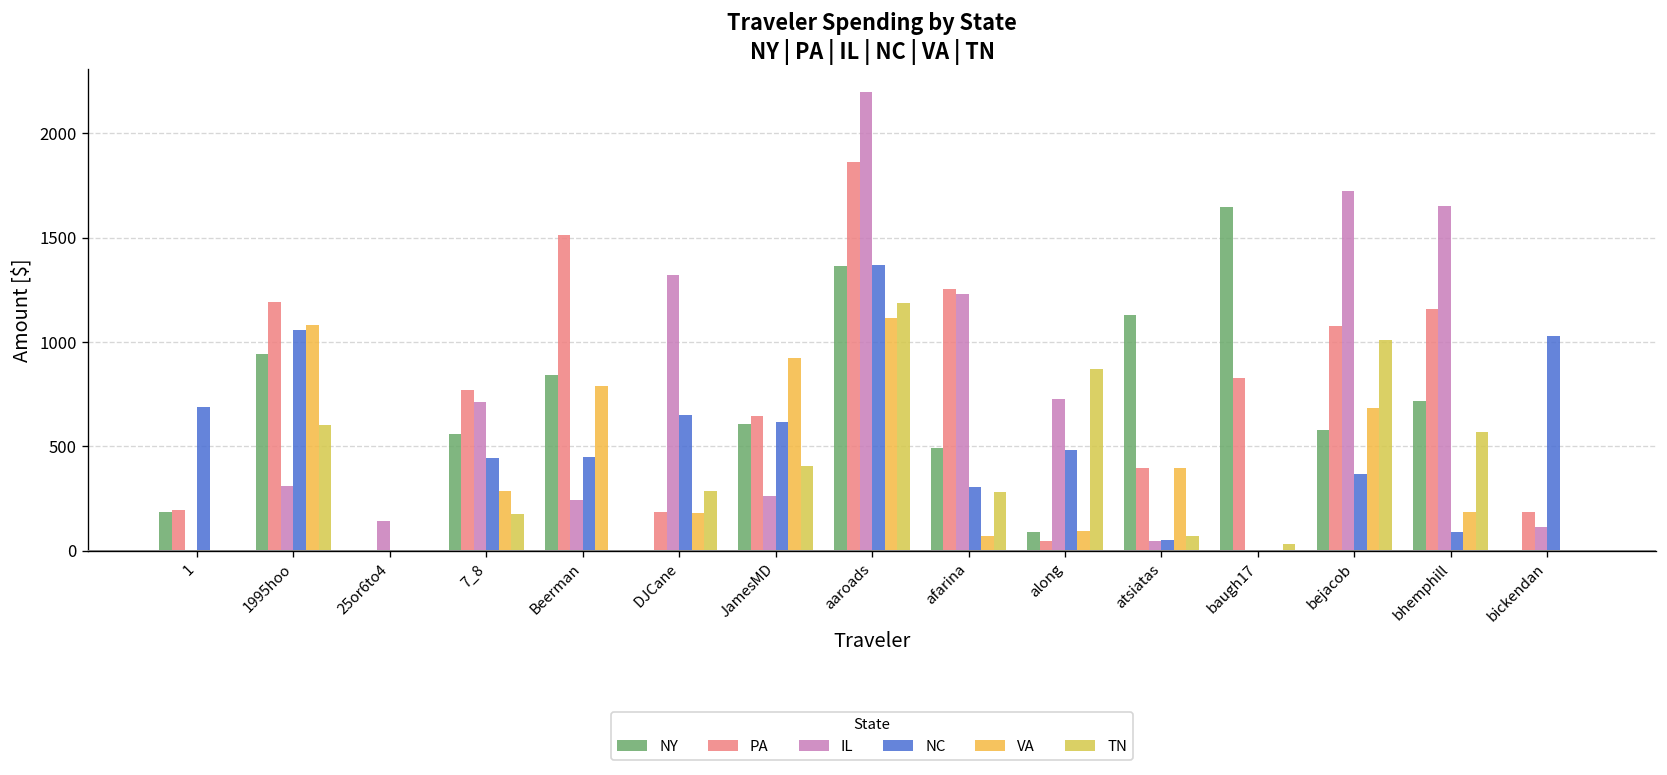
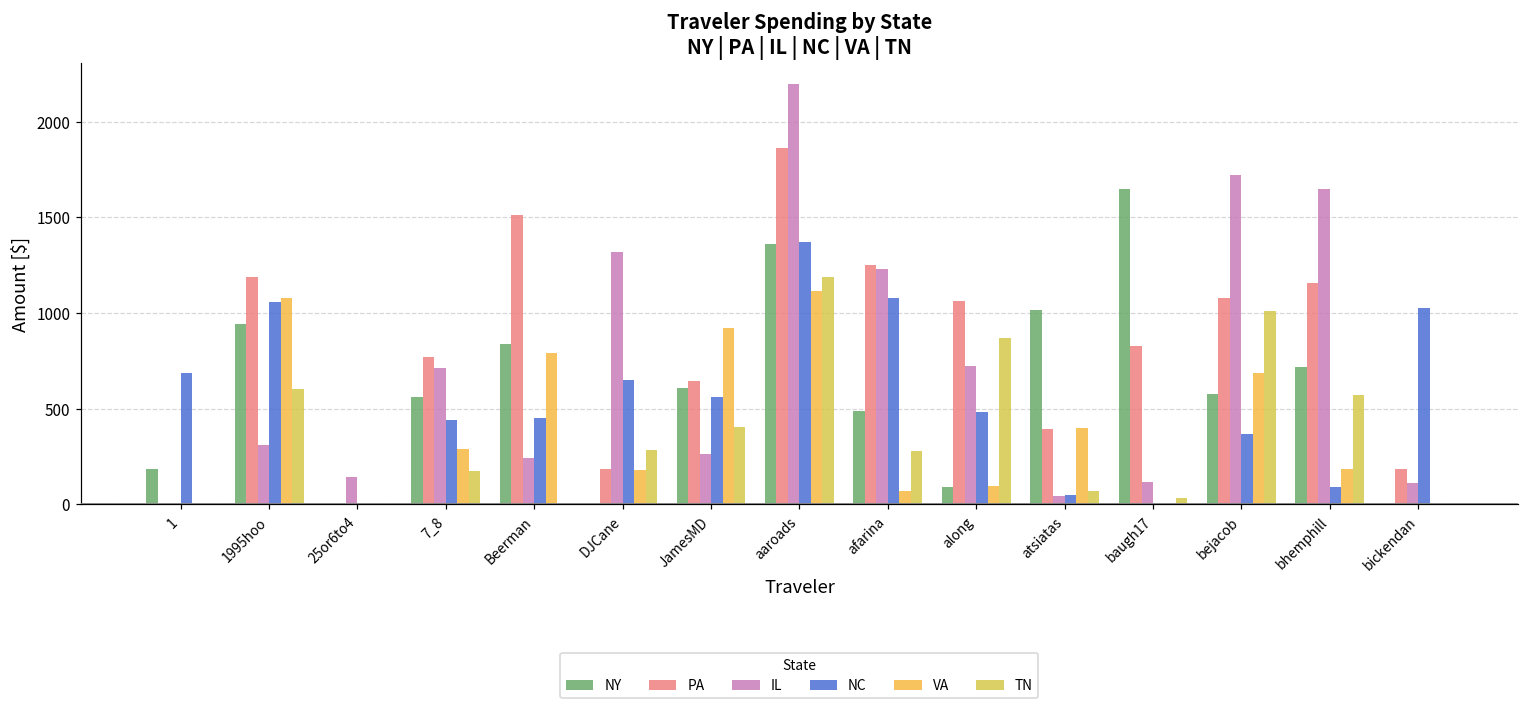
PA, 1: 190 -> 0
NC, JamesMD: 610 -> 560
NC, afarina: 310 -> 1080
PA, along: 50 -> 1060
NY, atsiatas: 1130 -> 1020
IL, baugh17: 0 -> 120
